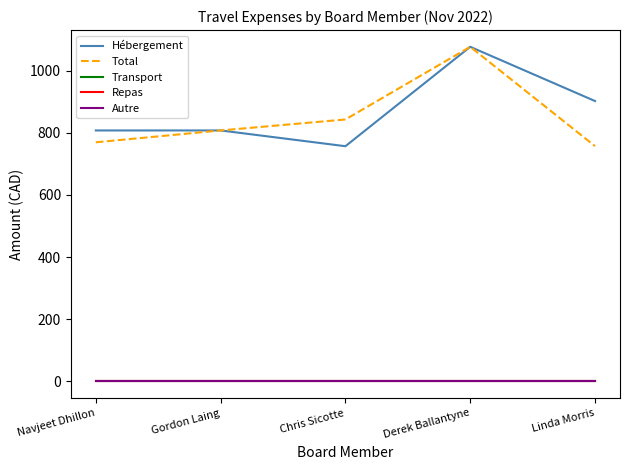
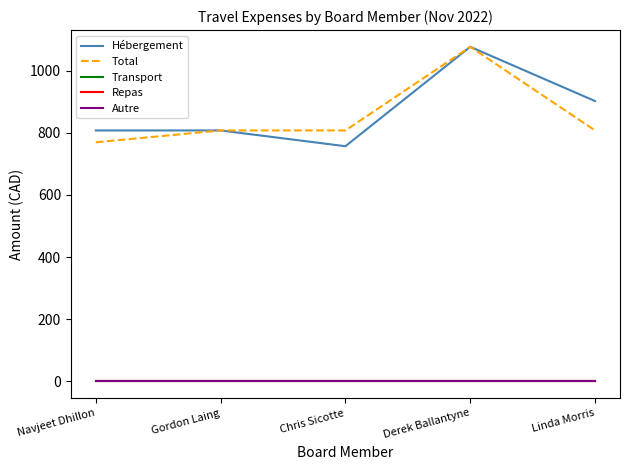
Total, Chris Sicotte: 840 -> 810
Total, Linda Morris: 760 -> 810
